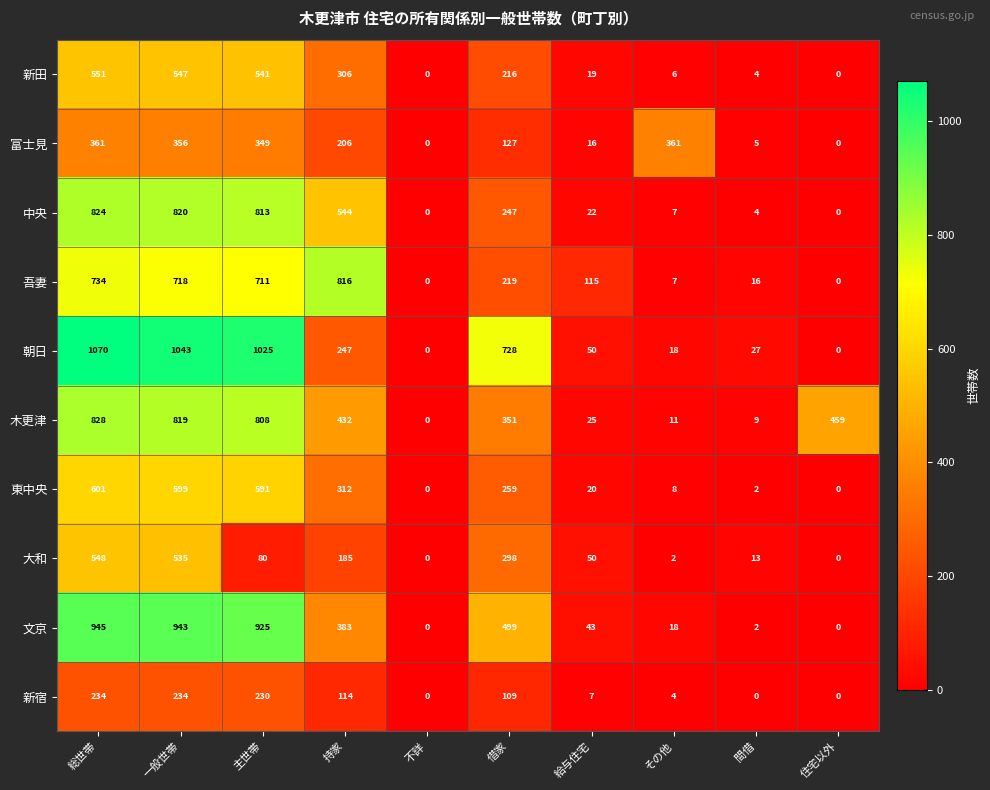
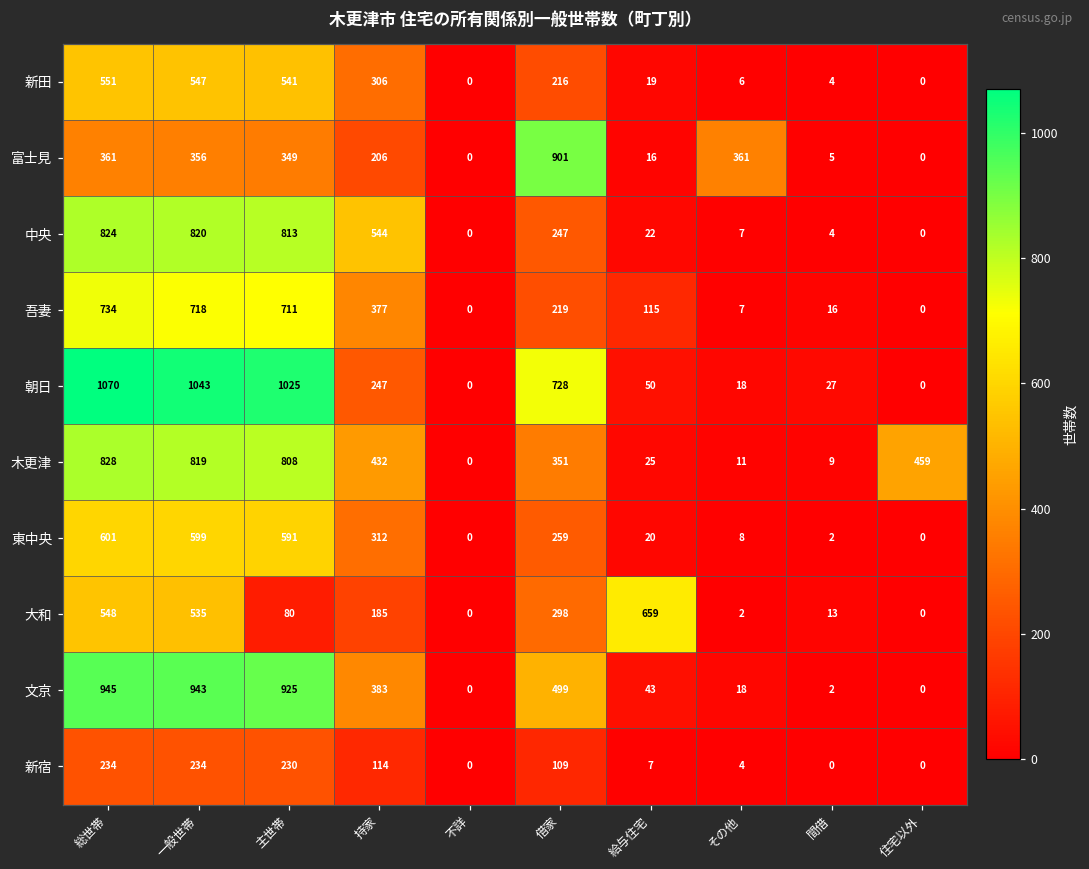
富士見, 借家: 127 -> 901
吾妻, 持家: 816 -> 377
大和, 給与住宅: 50 -> 659
